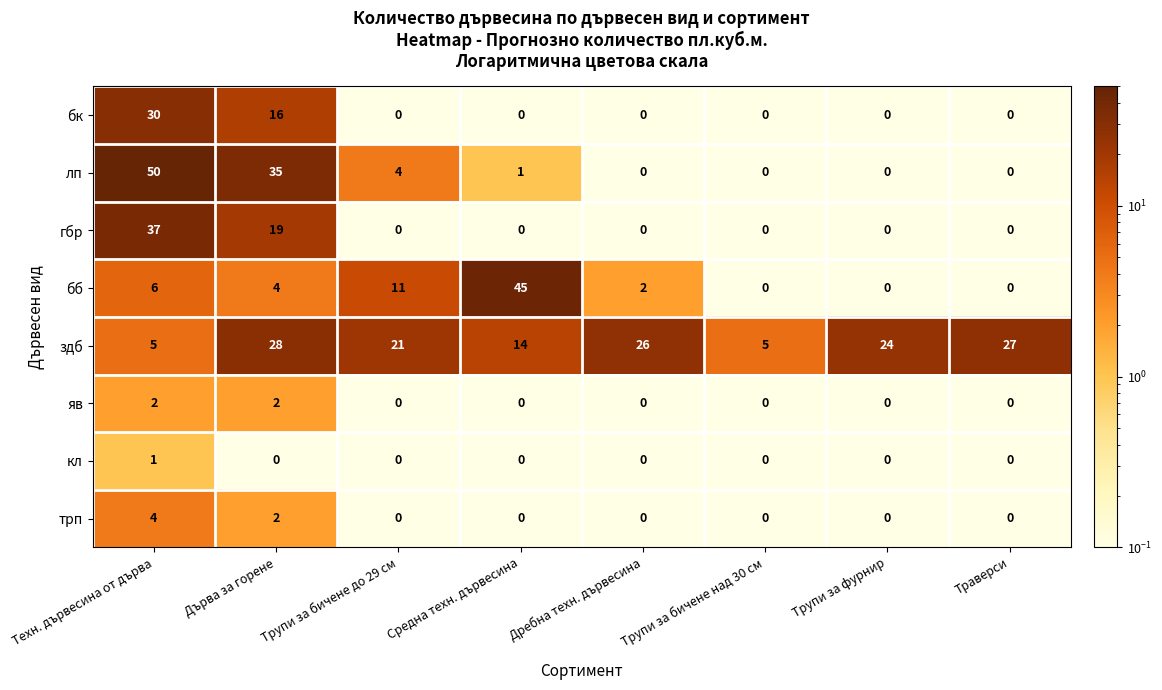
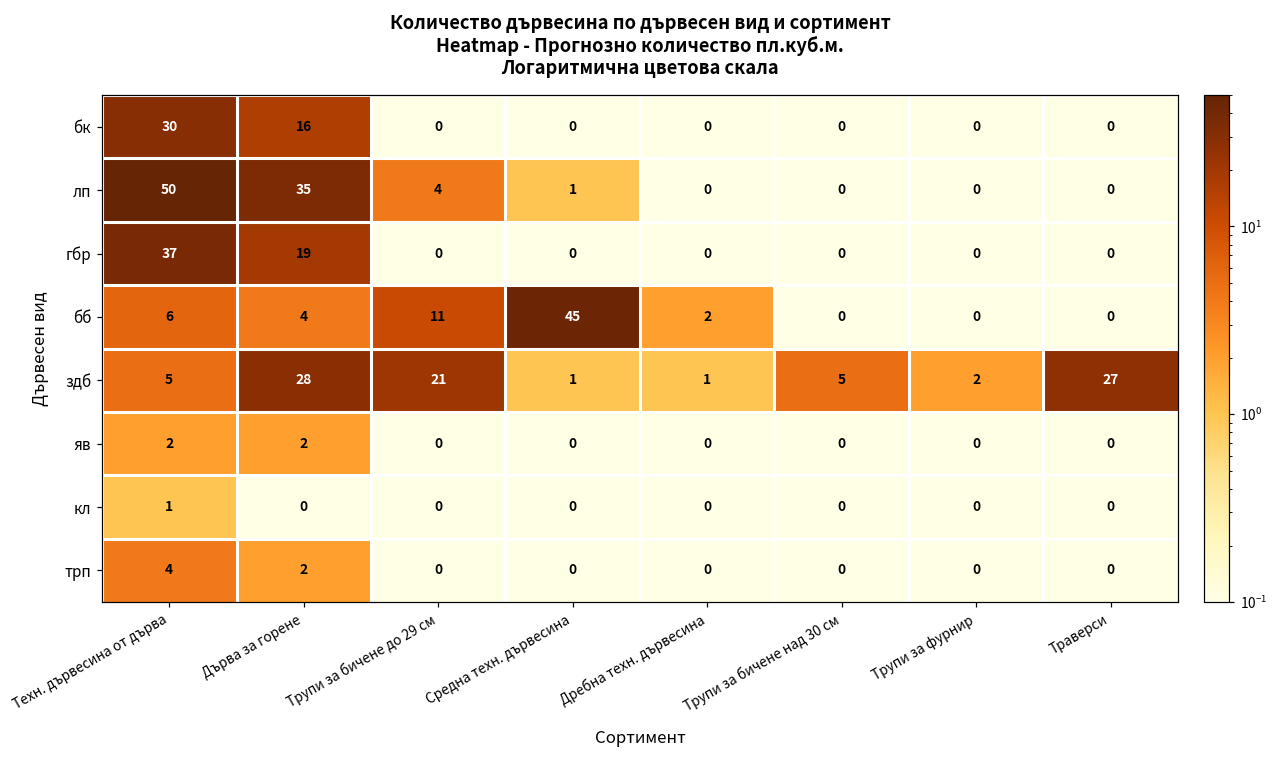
здб, Средна техн. дървесина: 14 -> 1
здб, Дребна техн. дървесина: 26 -> 1
здб, Трупи за фурнир: 24 -> 2
